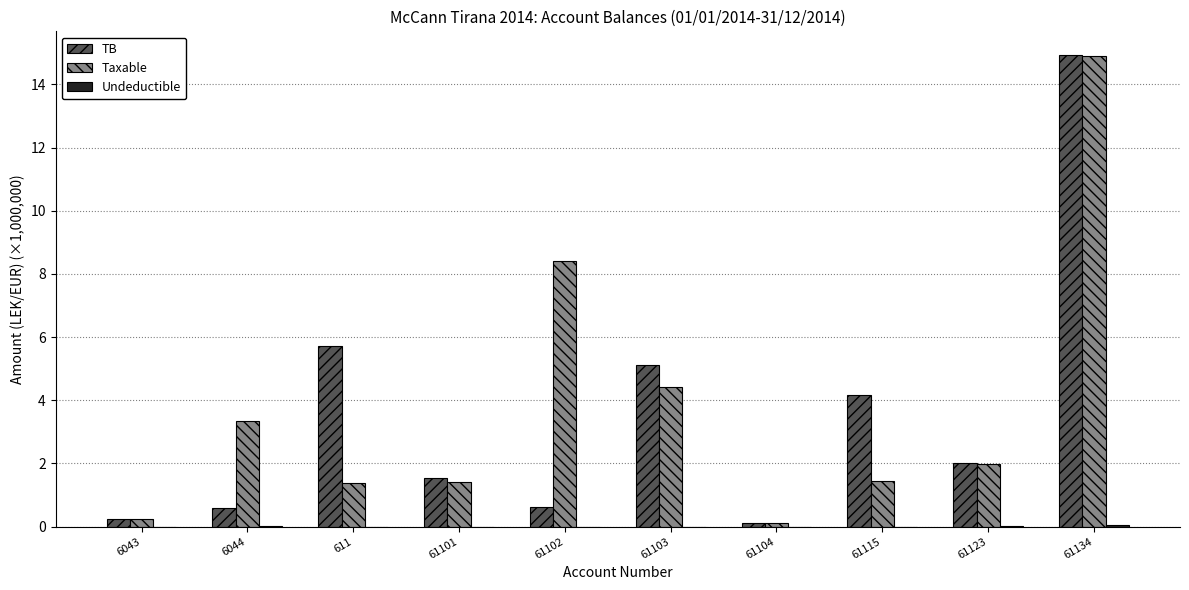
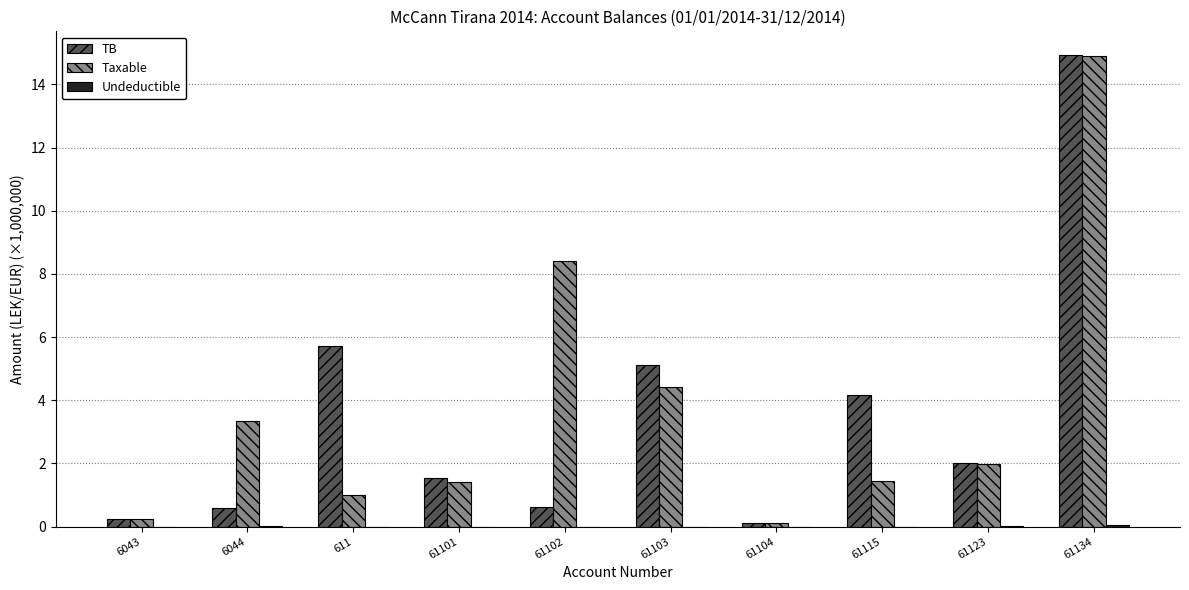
Taxable, 611: 1.4 -> 1.0
